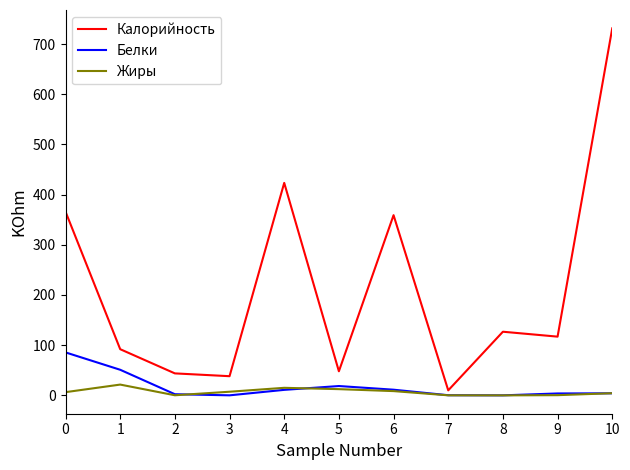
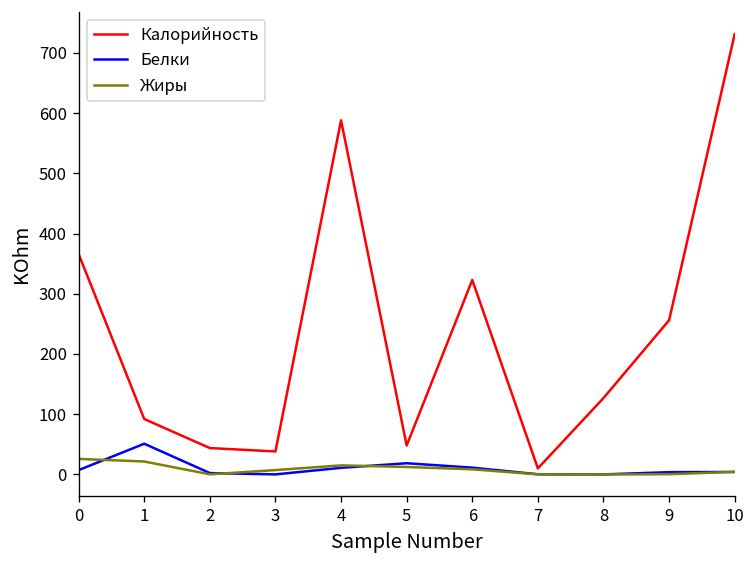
Белки, 0: 90 -> 10
Жиры, 0: 10 -> 30
Калорийность, 4: 420 -> 590
Калорийность, 6: 360 -> 320
Калорийность, 9: 120 -> 260
